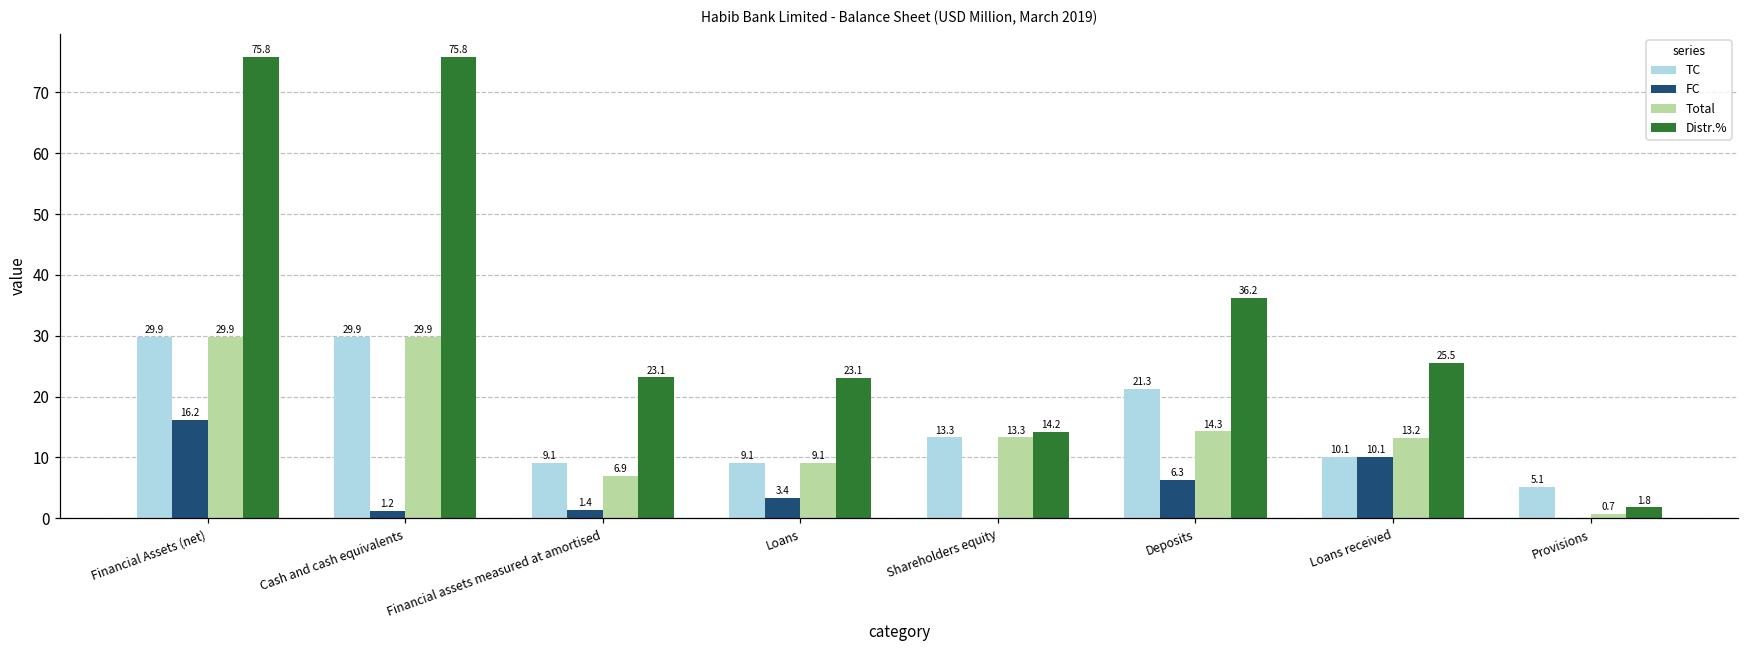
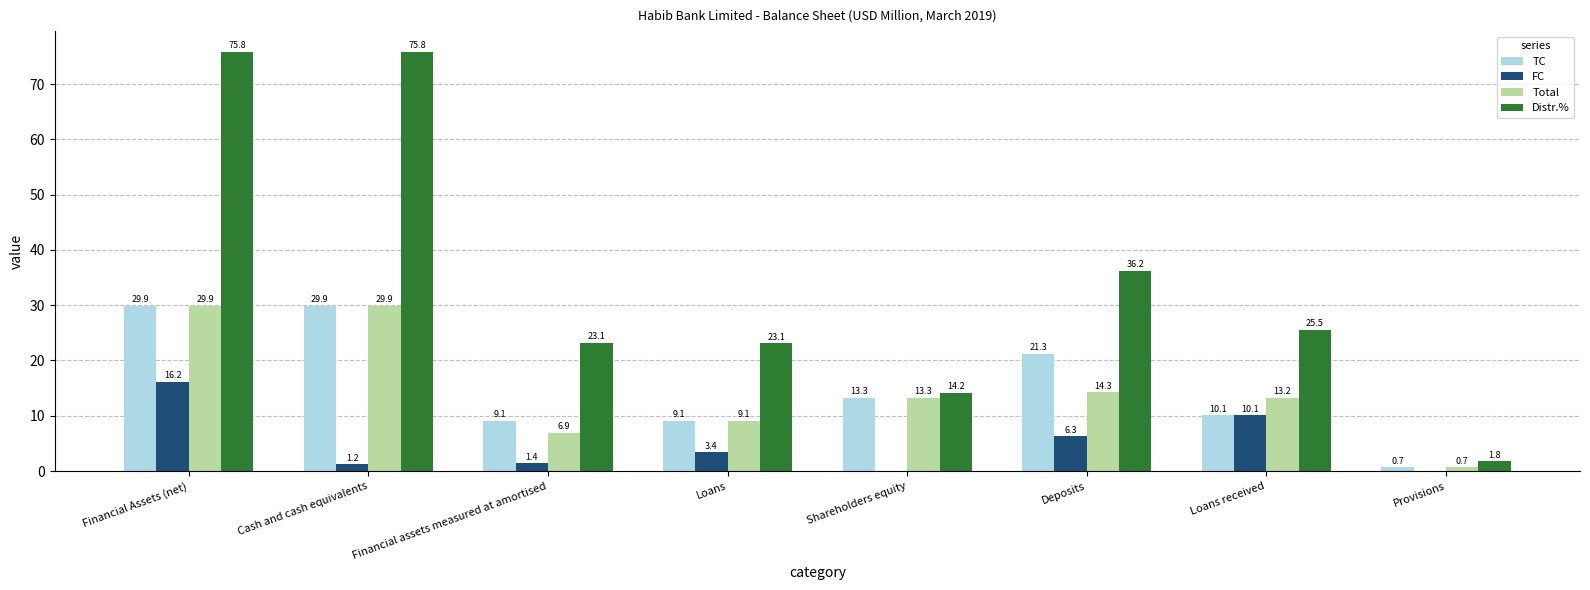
TC, Provisions: 5.1 -> 0.7
